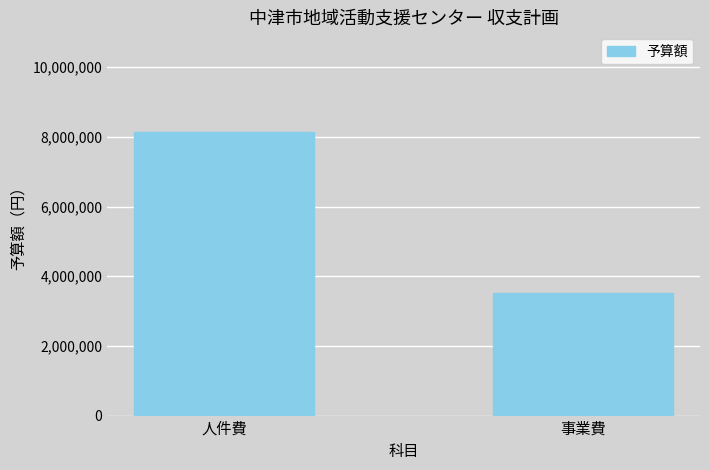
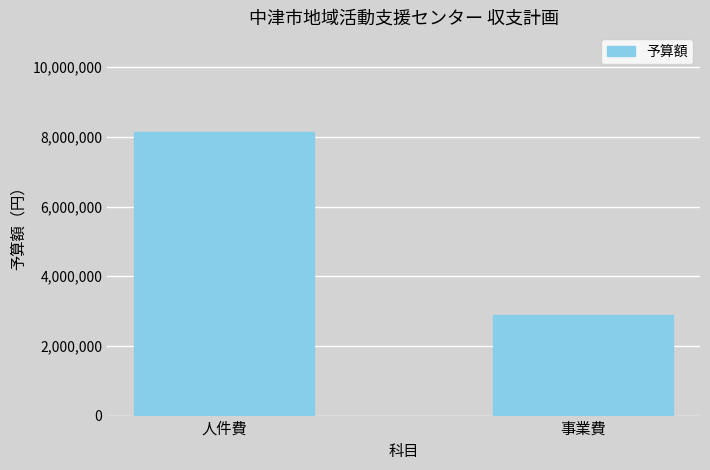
事業費: 3,500,000 -> 2,900,000
